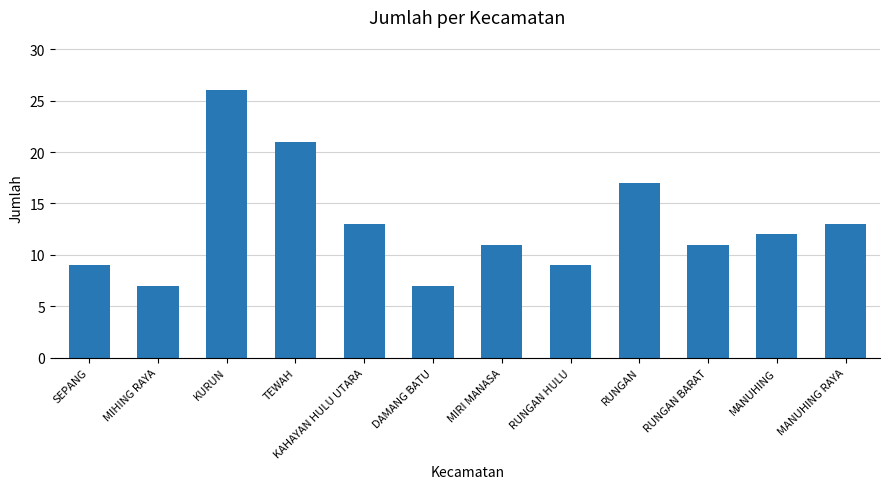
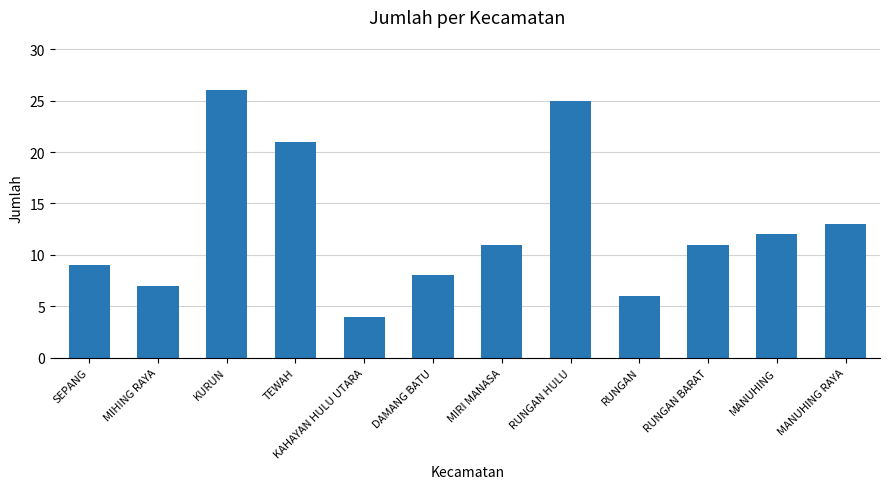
KAHAYAN HULU UTARA: 13 -> 4
DAMANG BATU: 7 -> 8
RUNGAN HULU: 9 -> 25
RUNGAN: 17 -> 6
